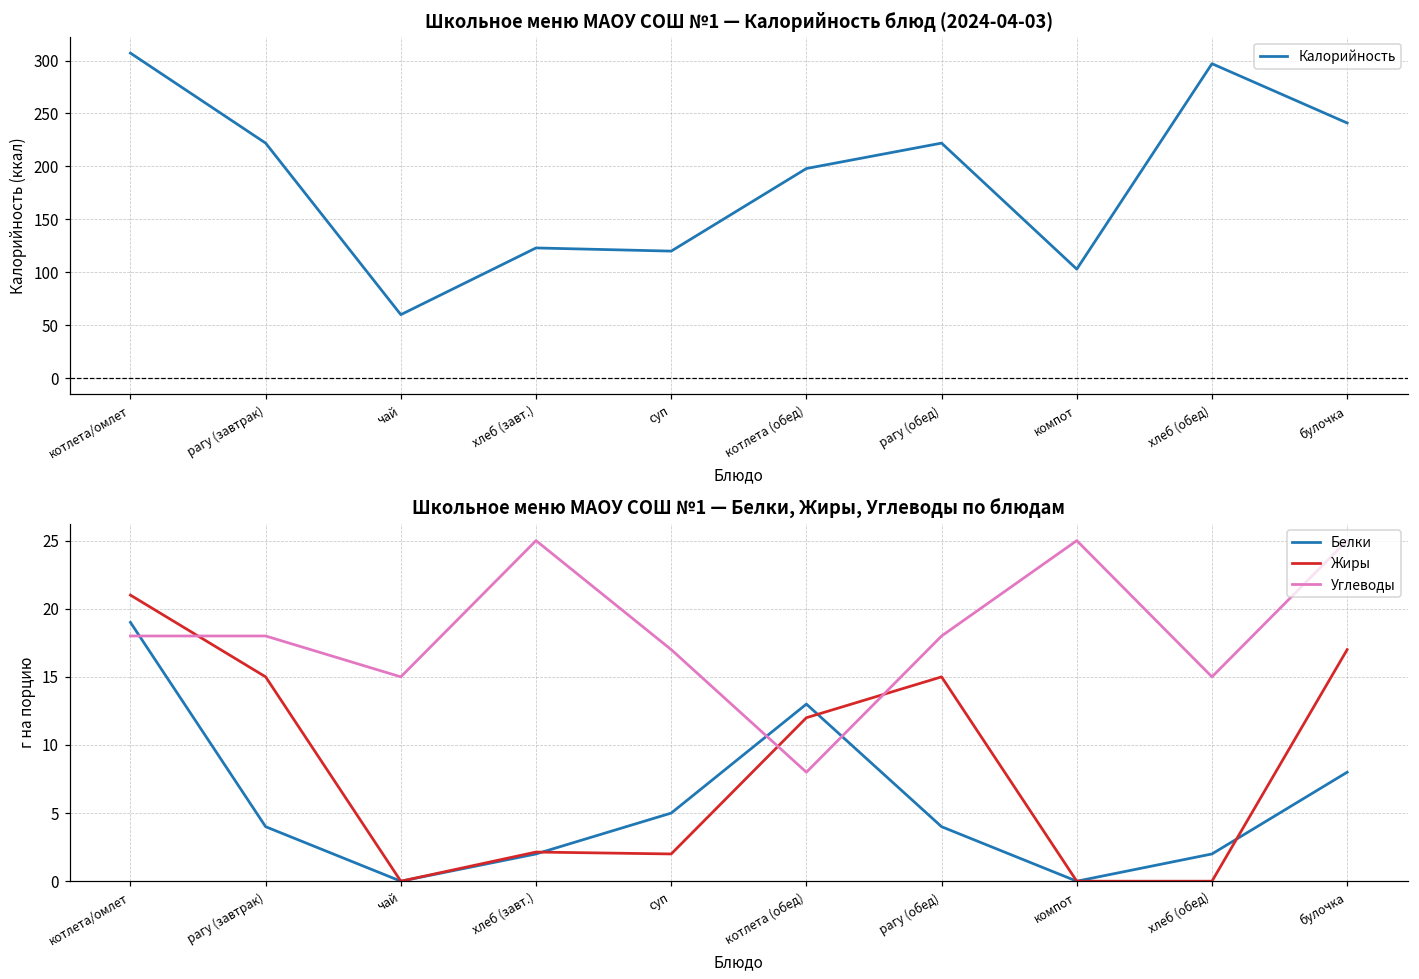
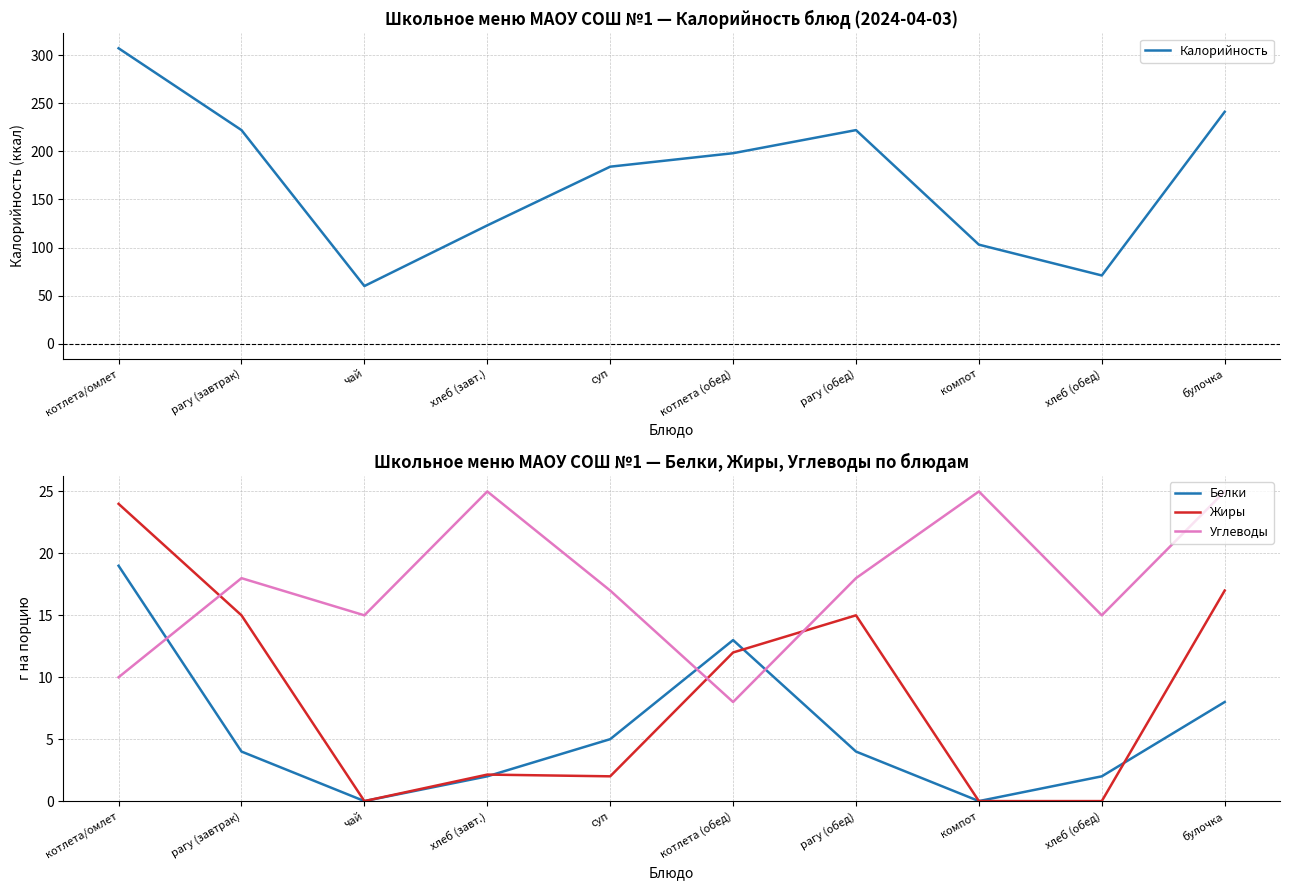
Школьное меню МАОУ СОШ №1 — Калорийность блюд (2024-04-03), суп: 120 -> 180
Школьное меню МАОУ СОШ №1 — Калорийность блюд (2024-04-03), хлеб (обед): 300 -> 70
Школьное меню МАОУ СОШ №1 — Белки, Жиры, Углеводы по блюдам, Жиры, котлета/омлет: 21 -> 24
Школьное меню МАОУ СОШ №1 — Белки, Жиры, Углеводы по блюдам, Углеводы, котлета/омлет: 18 -> 10
